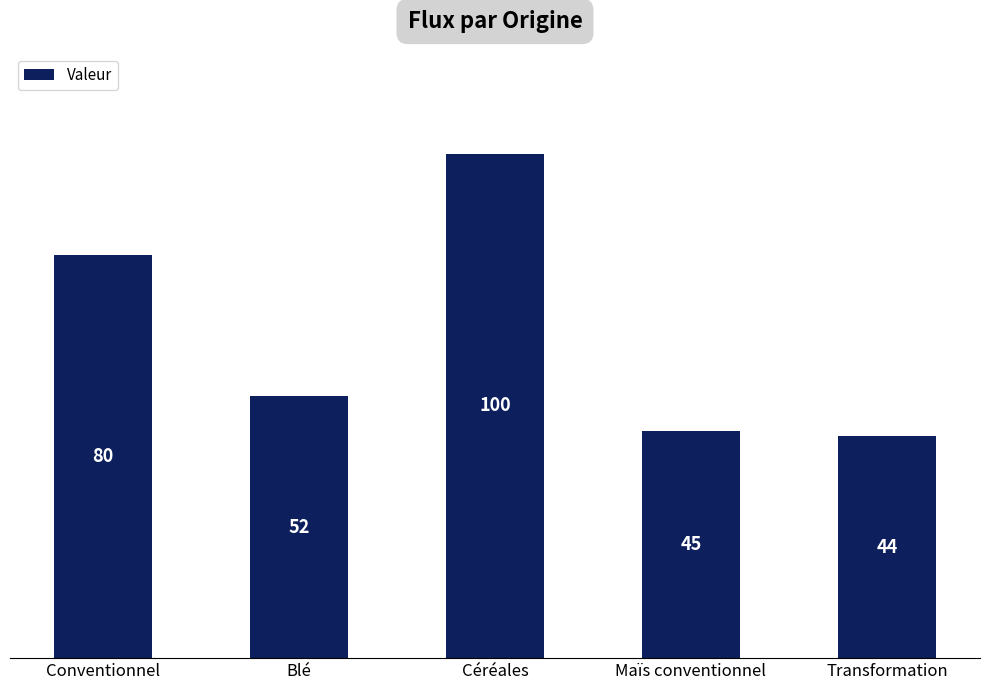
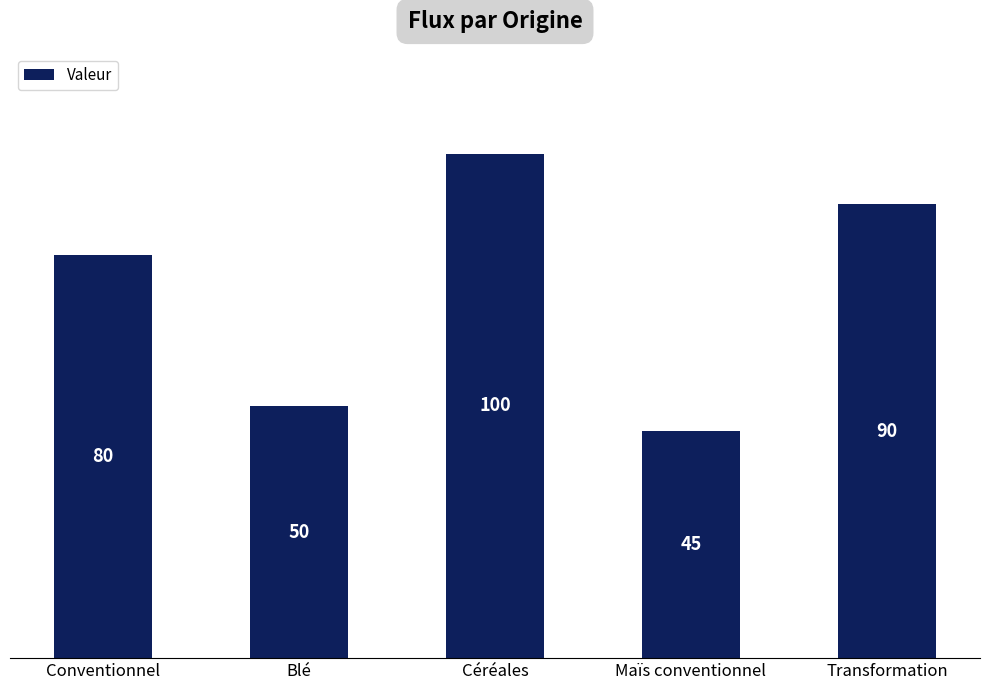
Blé: 52 -> 50
Transformation: 44 -> 90
